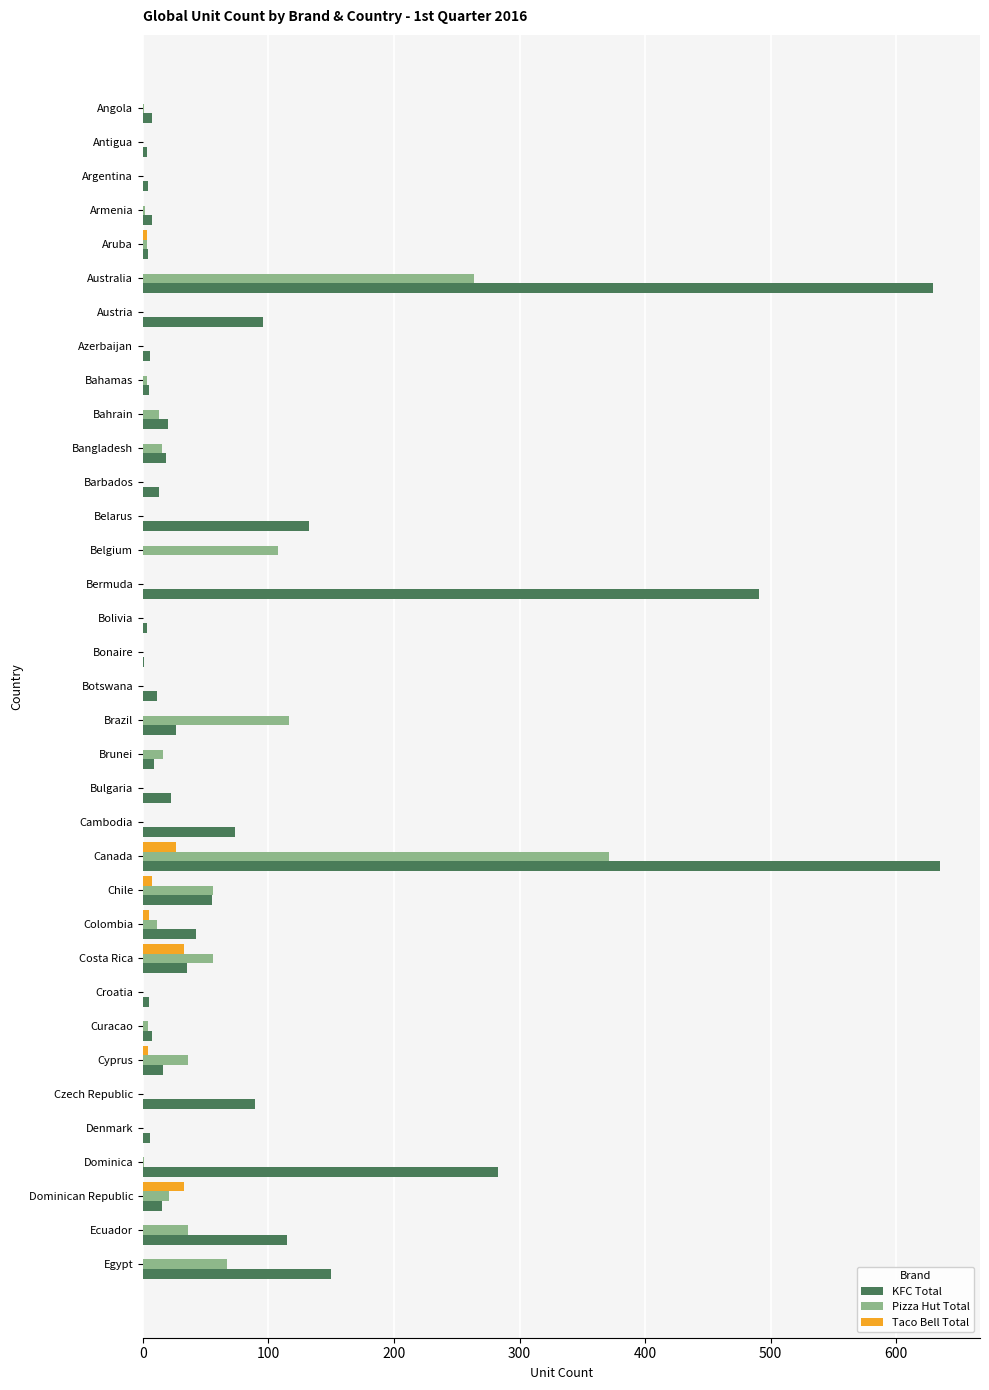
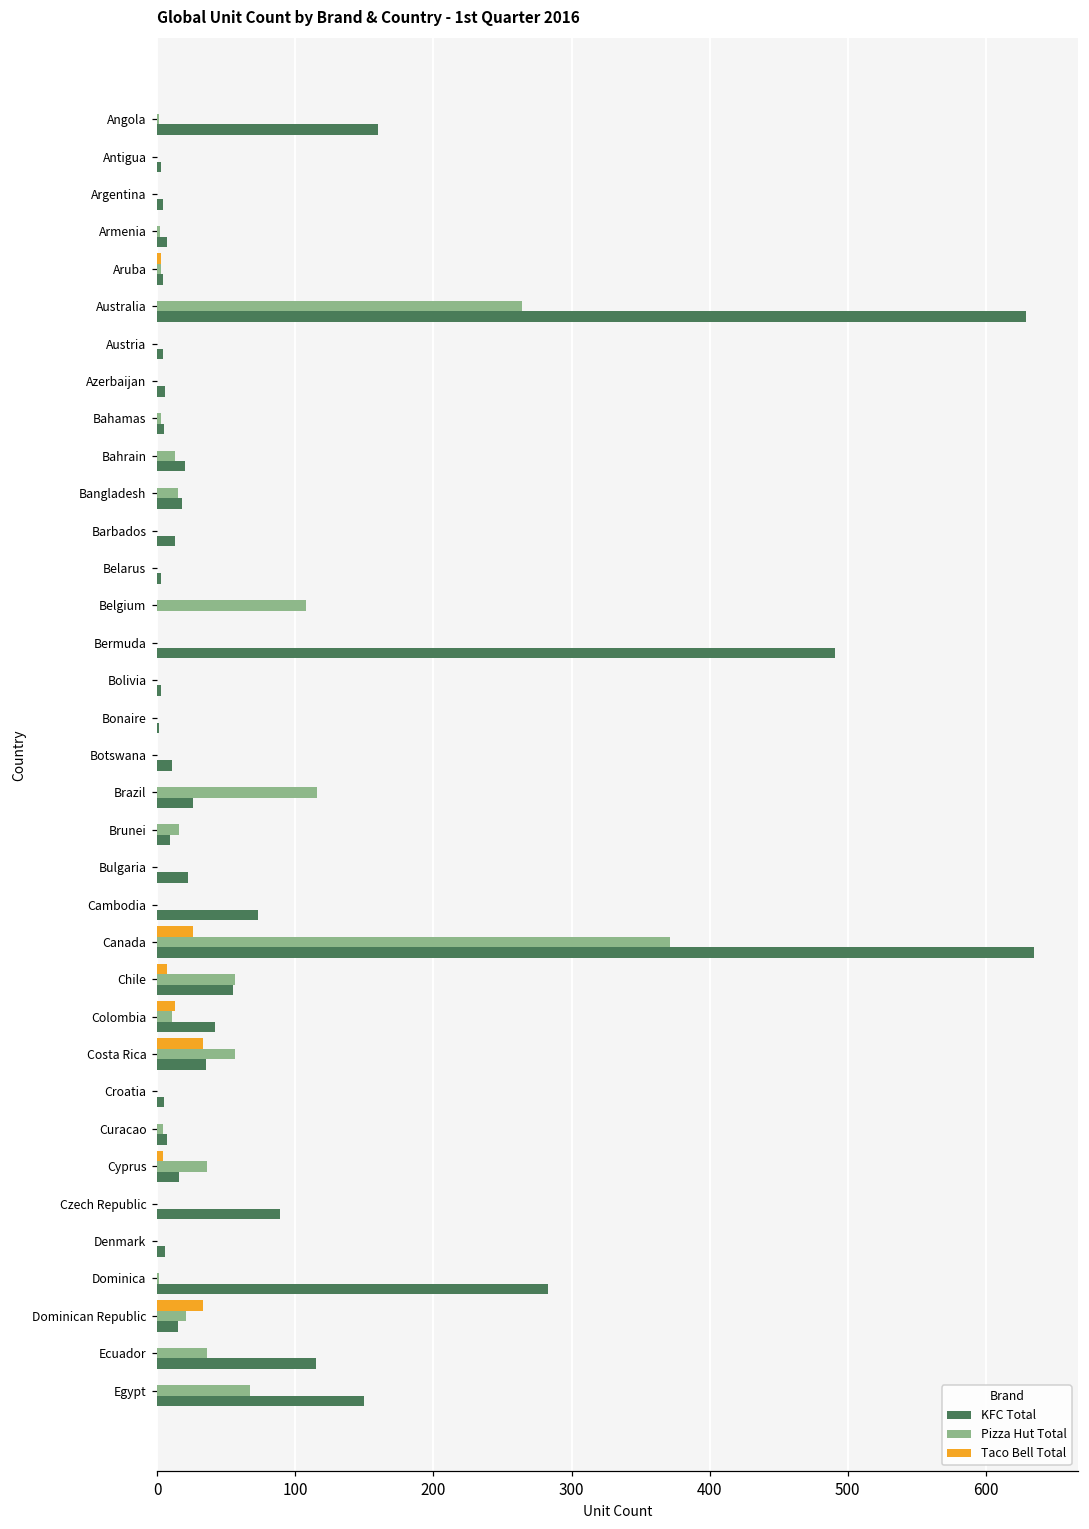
KFC Total, Angola: 7 -> 160
KFC Total, Austria: 96 -> 4
KFC Total, Belarus: 132 -> 3
Taco Bell Total, Colombia: 5 -> 13
